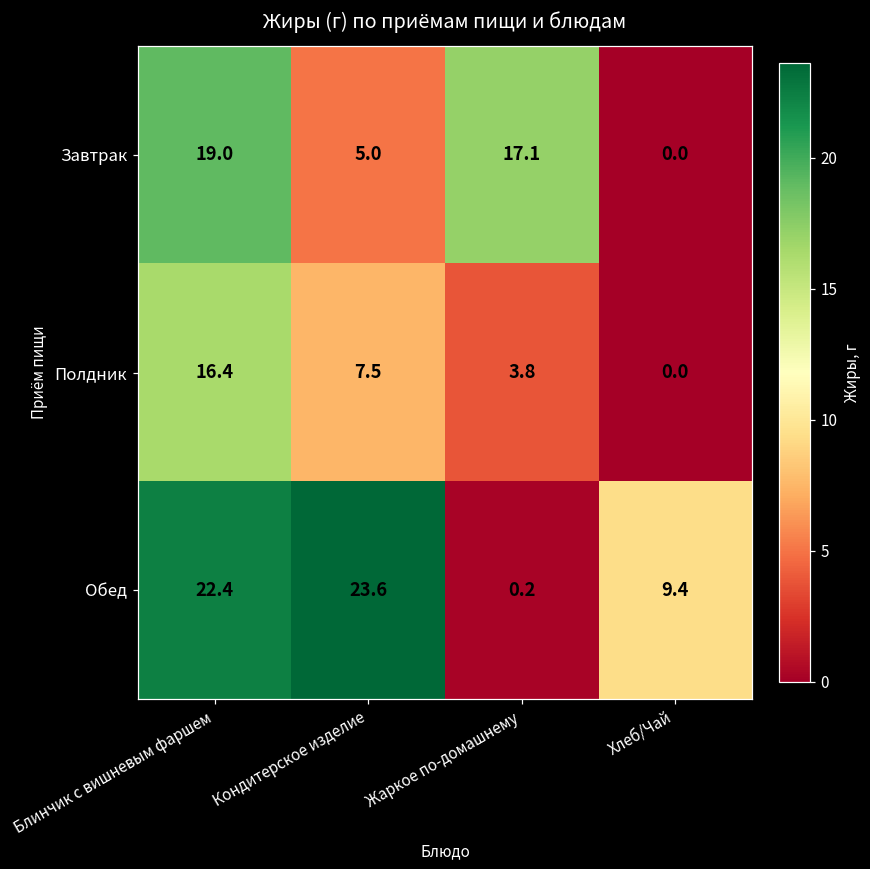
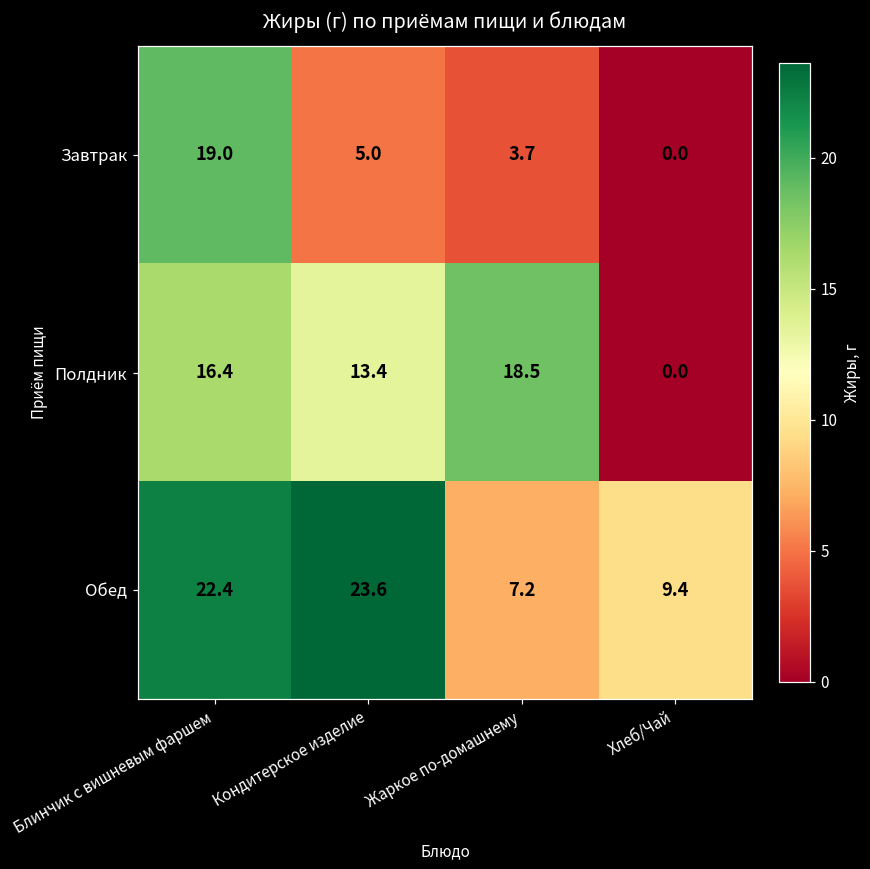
Завтрак, Жаркое по-домашнему: 17.1 -> 3.7
Полдник, Кондитерское изделие: 7.5 -> 13.4
Полдник, Жаркое по-домашнему: 3.8 -> 18.5
Обед, Жаркое по-домашнему: 0.2 -> 7.2
